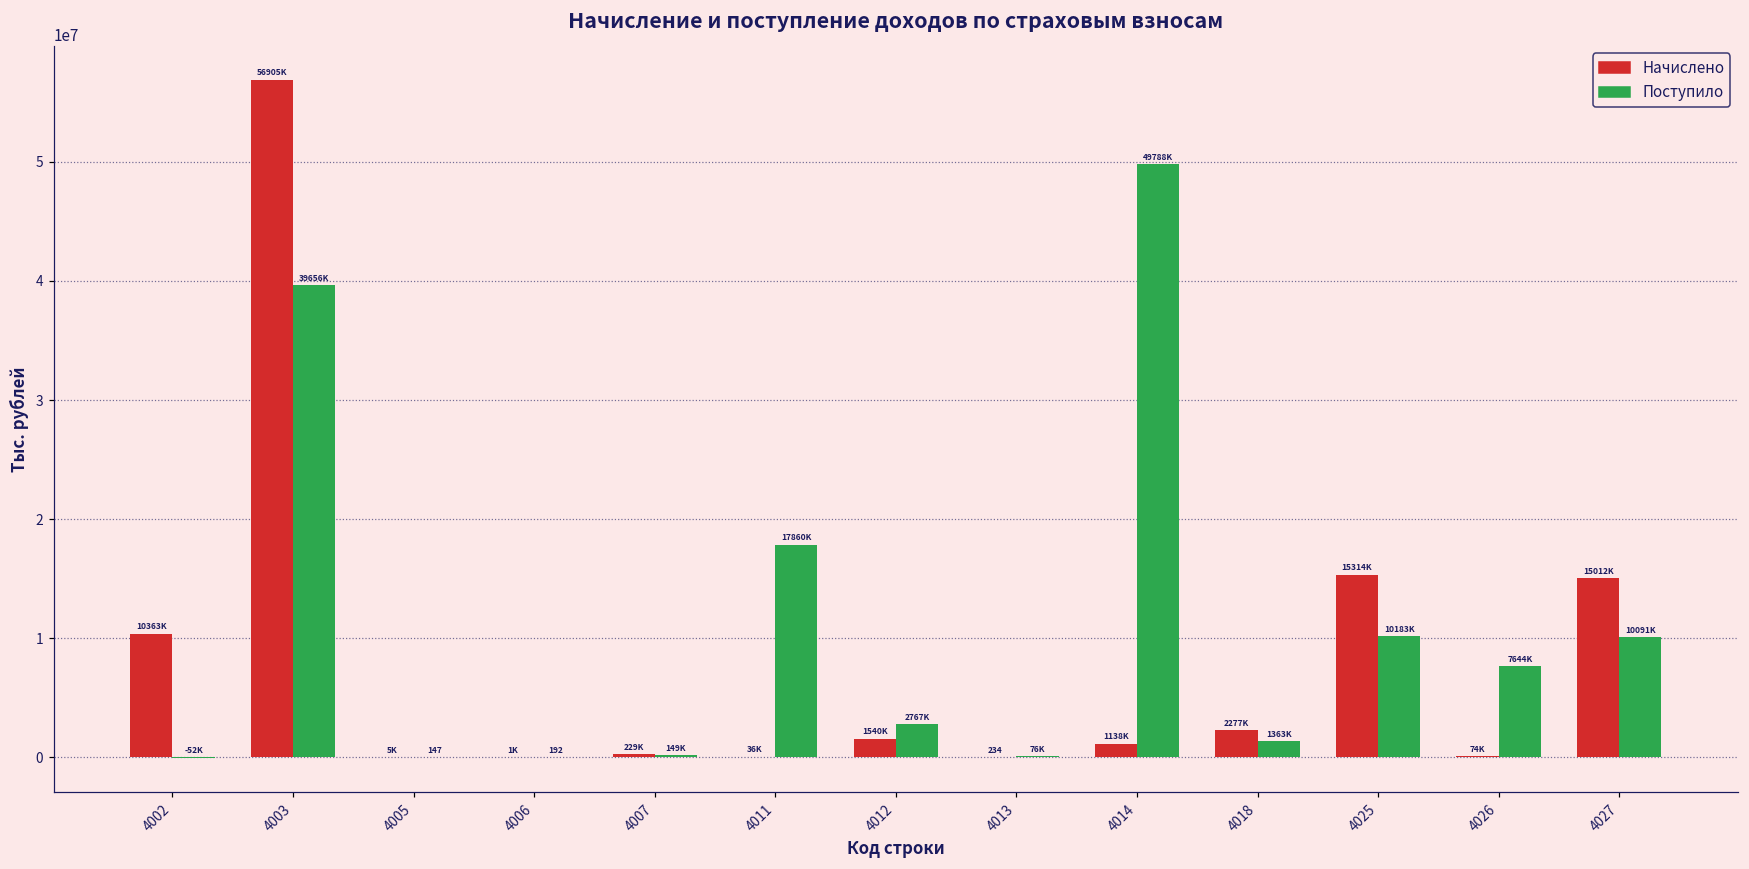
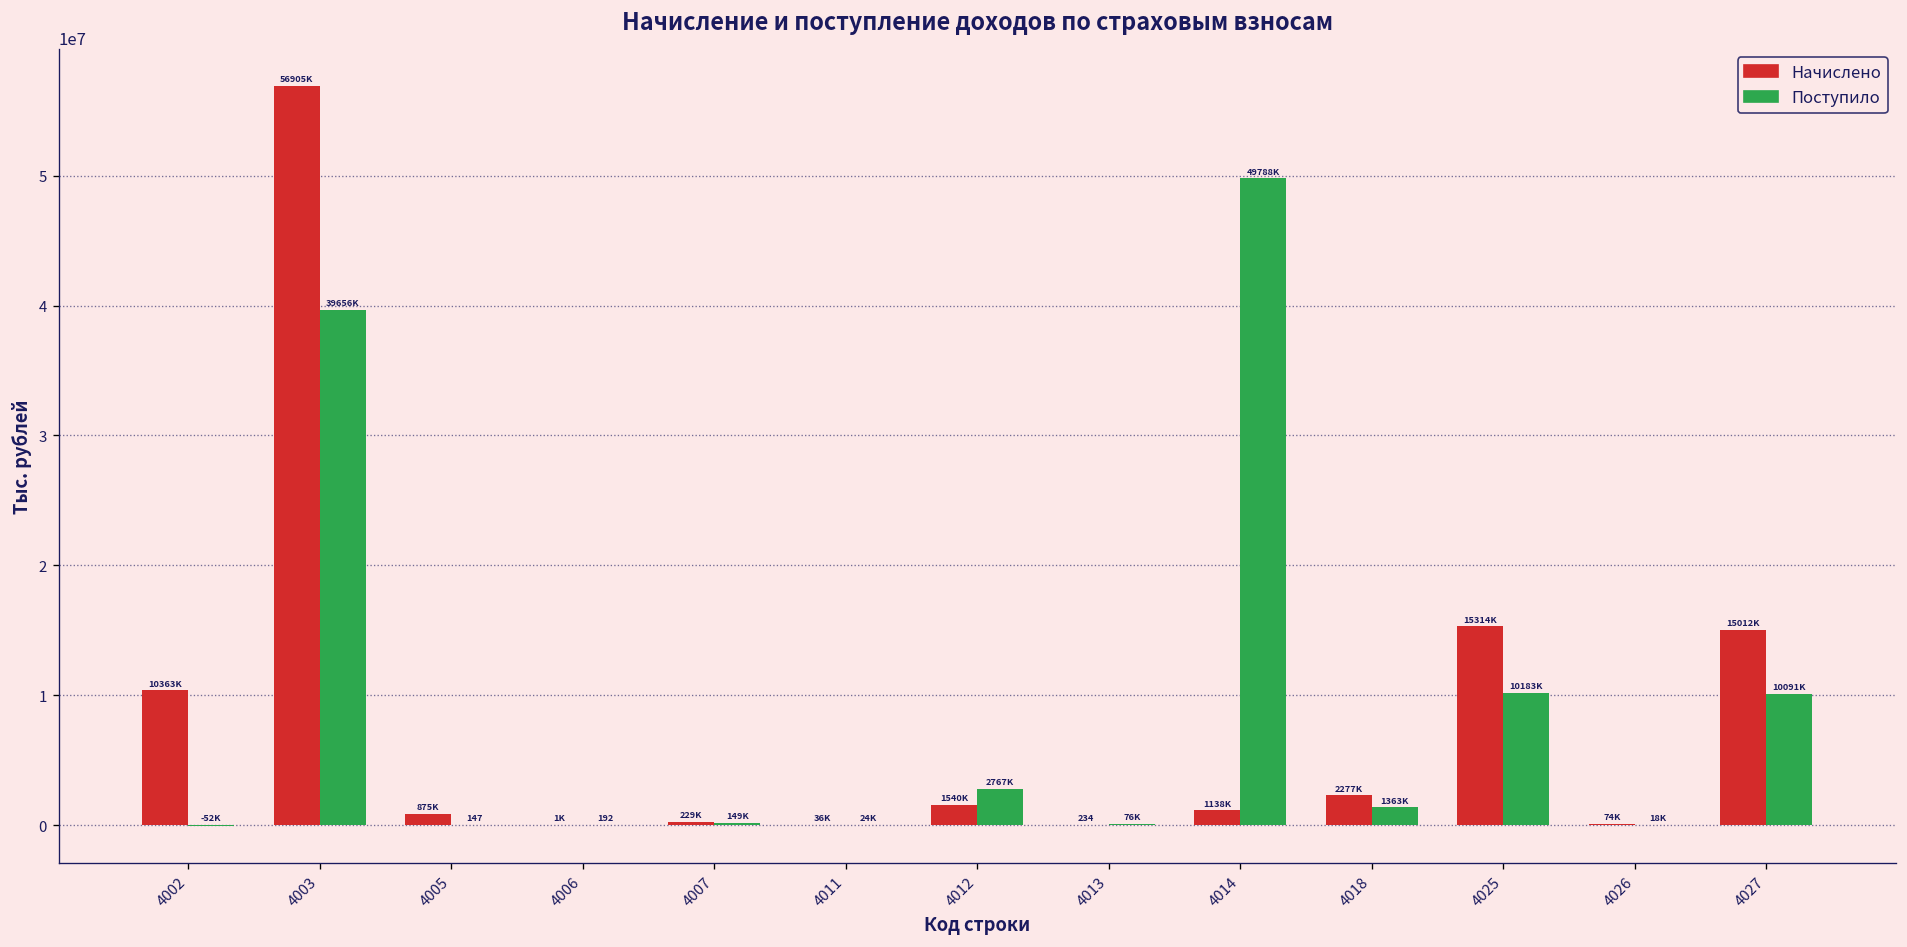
Начислено, 4005: 5K -> 875K
Поступило, 4011: 17860K -> 24K
Поступило, 4026: 7644K -> 18K
